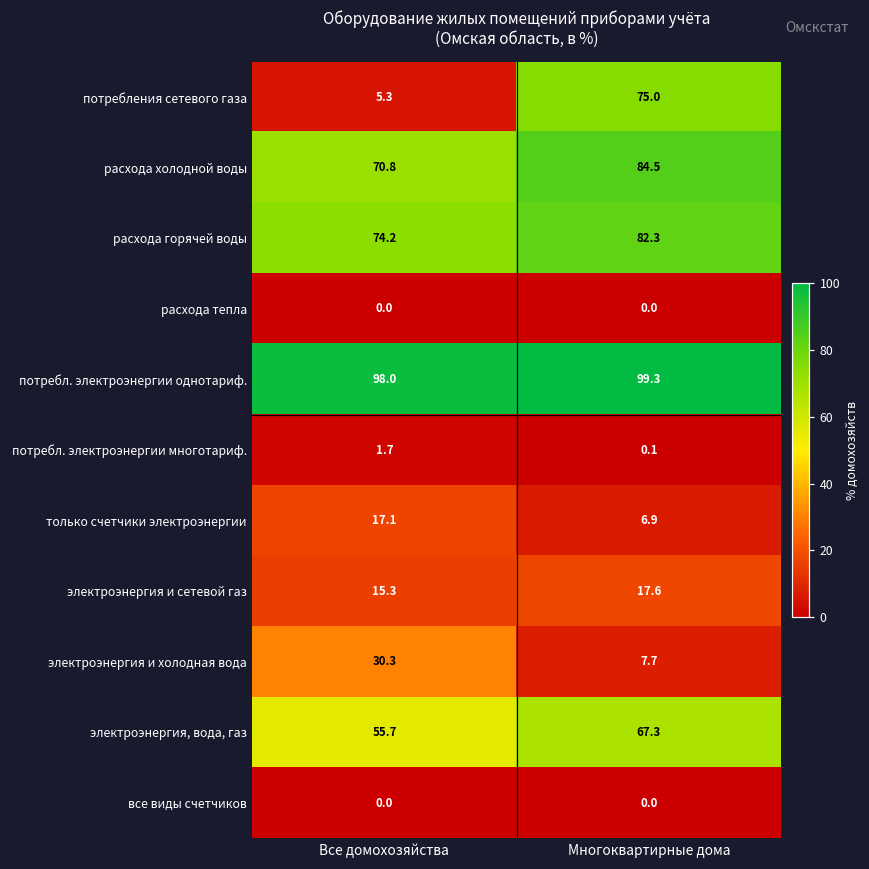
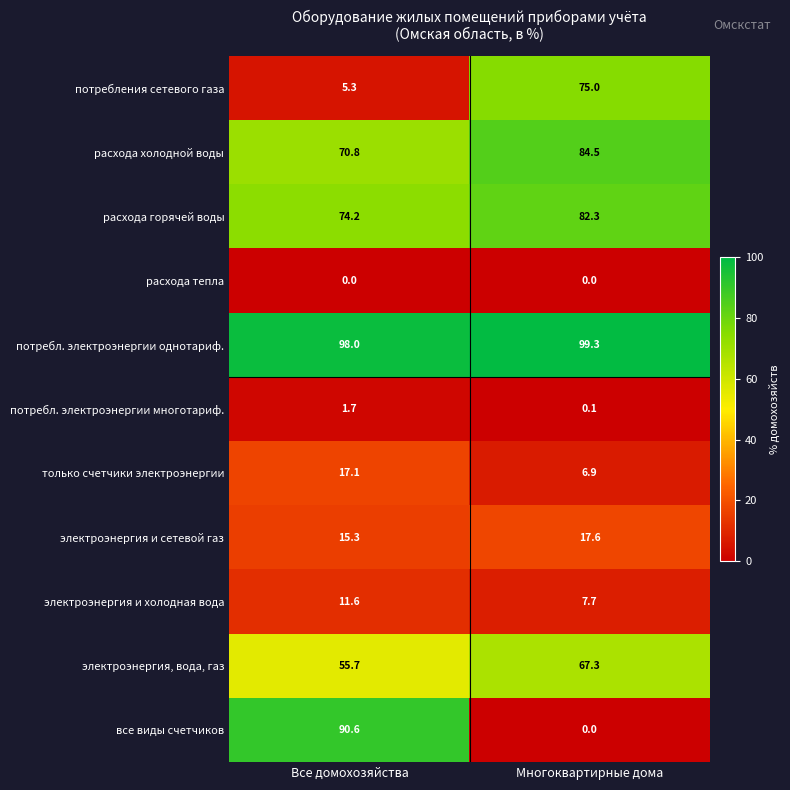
электроэнергия и холодная вода, Все домохозяйства: 30.3 -> 11.6
все виды счетчиков, Все домохозяйства: 0.0 -> 90.6
